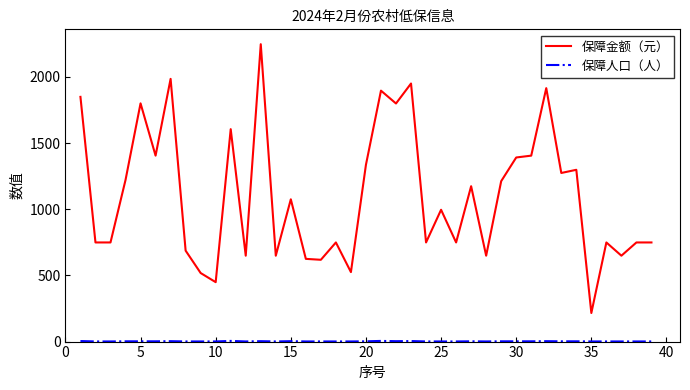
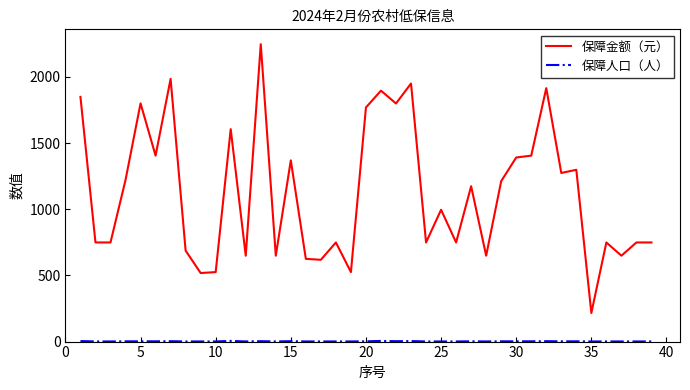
保障金额（元）, 10: 450 -> 530
保障金额（元）, 15: 1080 -> 1370
保障金额（元）, 20: 1340 -> 1770
